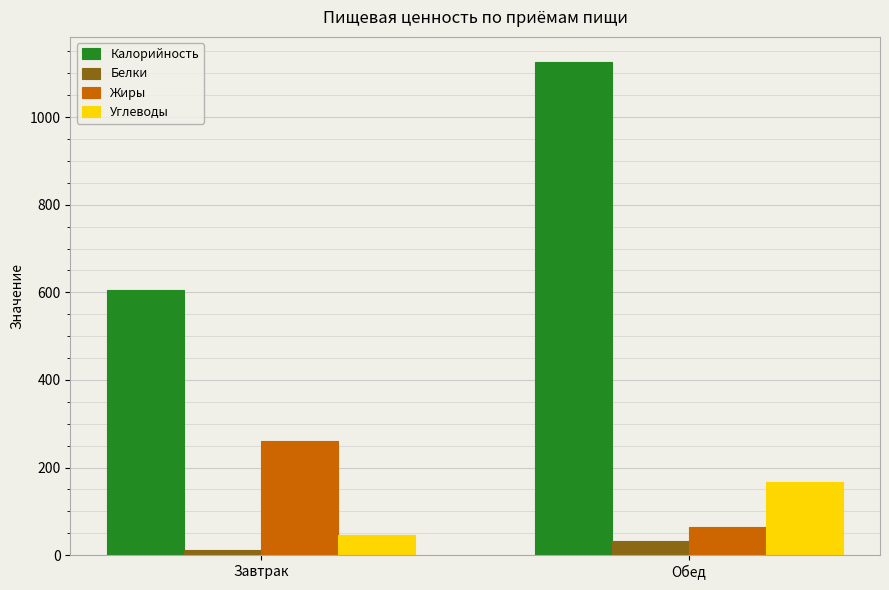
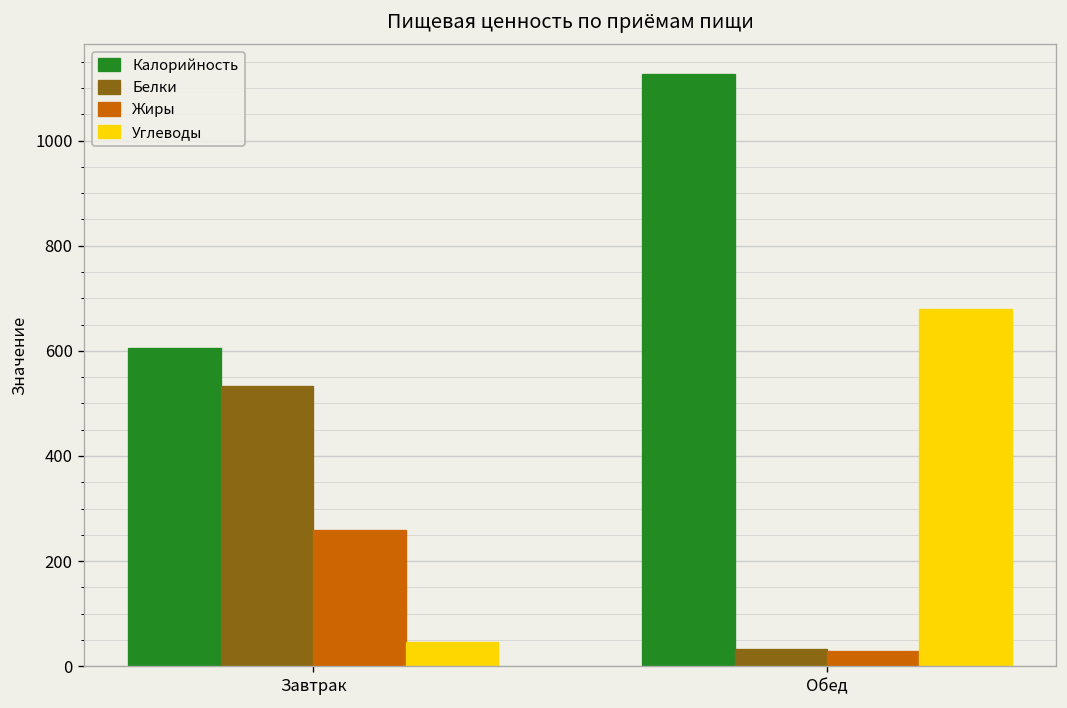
Белки, Завтрак: 10 -> 530
Жиры, Обед: 60 -> 30
Углеводы, Обед: 170 -> 680
